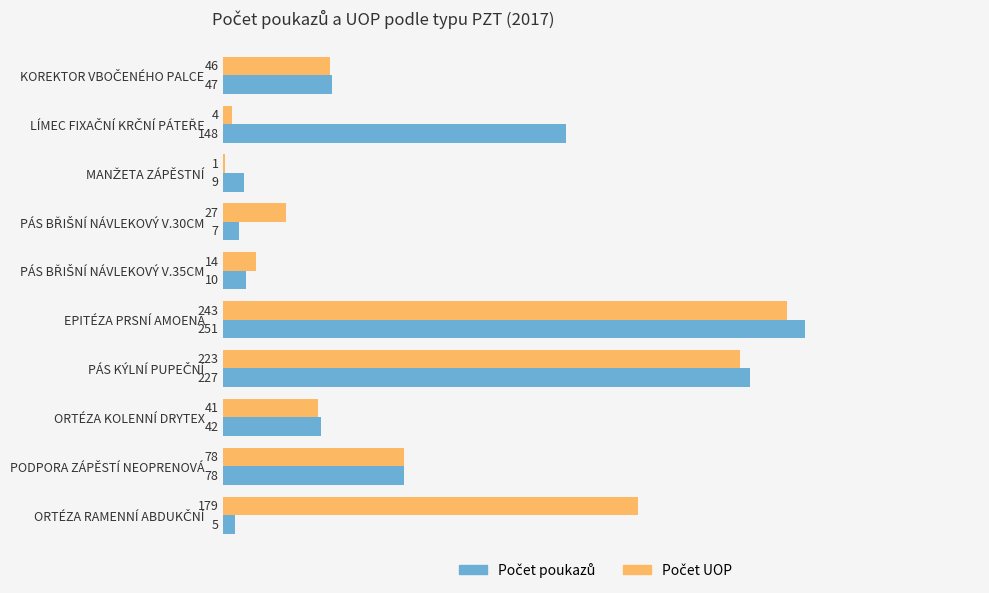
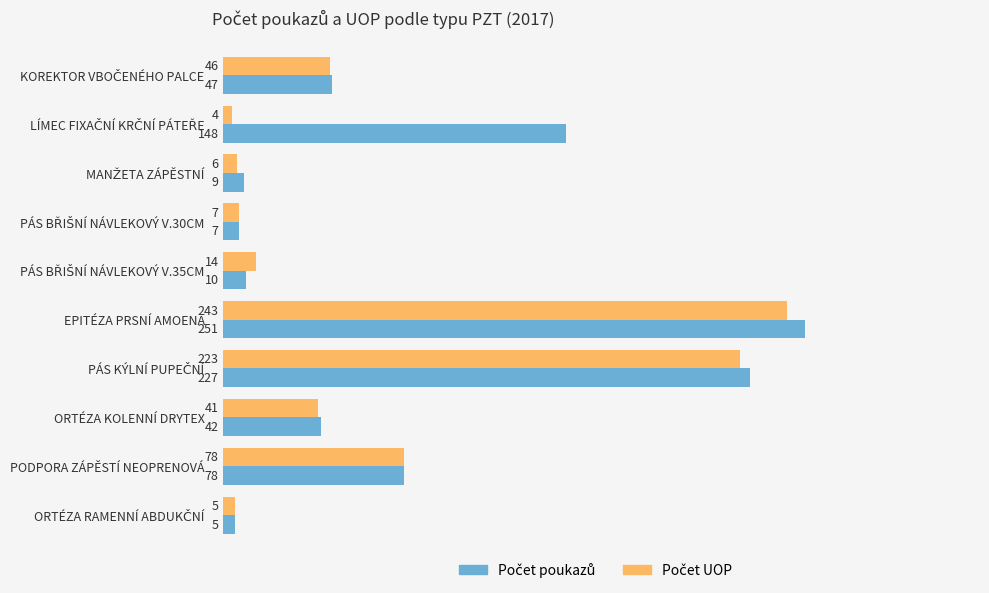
Počet UOP, MANŽETA ZÁPĚSTNÍ: 1 -> 6
Počet UOP, PÁS BŘIŠNÍ NÁVLEKOVÝ V.30CM: 27 -> 7
Počet UOP, ORTÉZA RAMENNÍ ABDUKČNÍ: 179 -> 5
